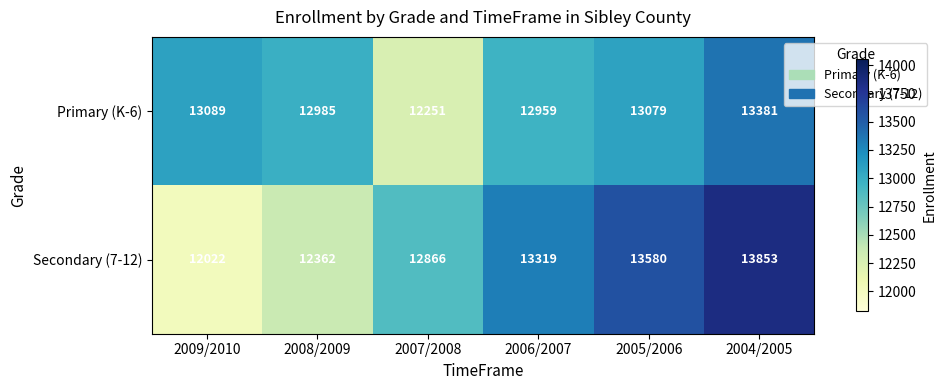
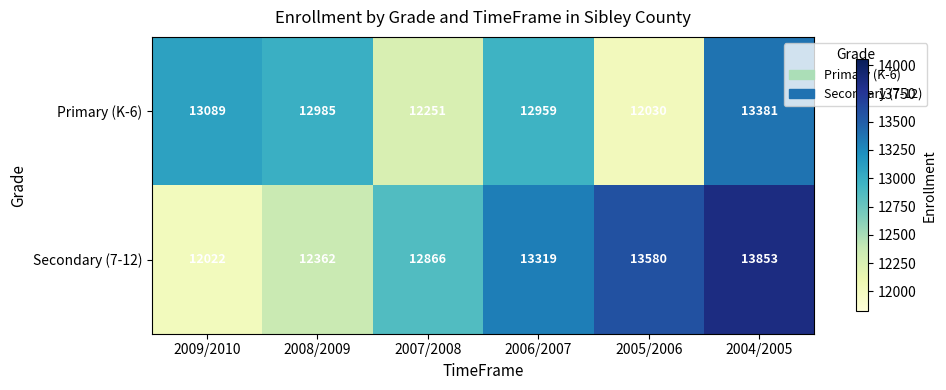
Primary (K-6), 2005/2006: 13079 -> 12030
